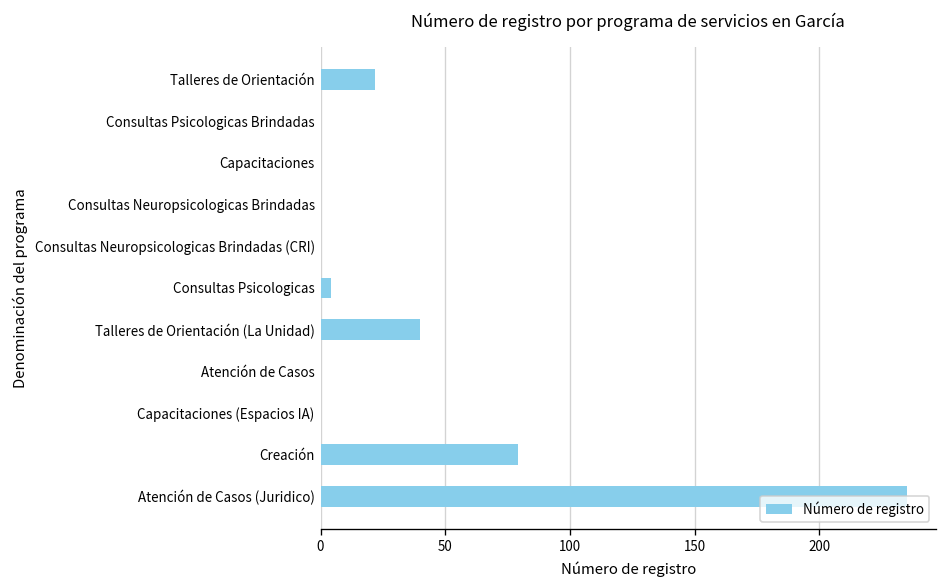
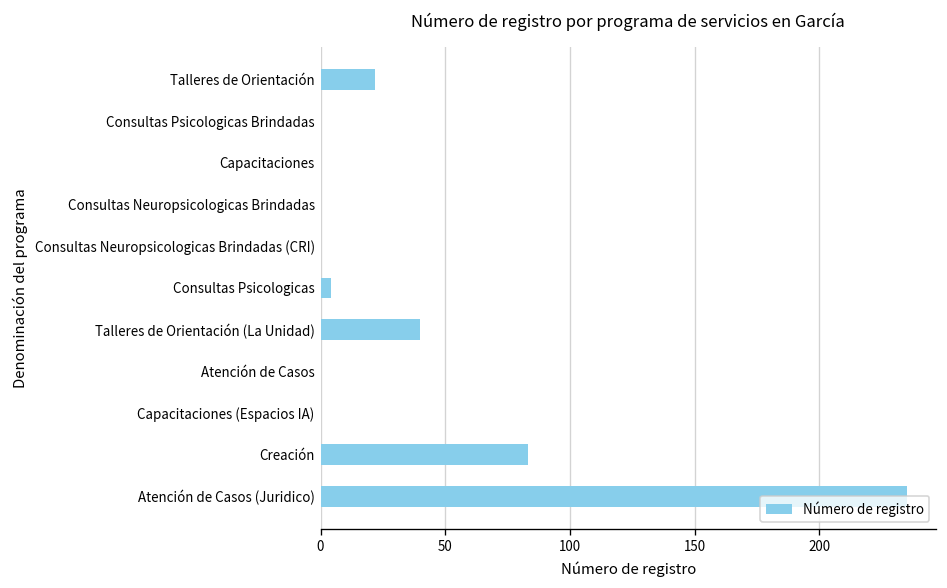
Creación: 79 -> 83
